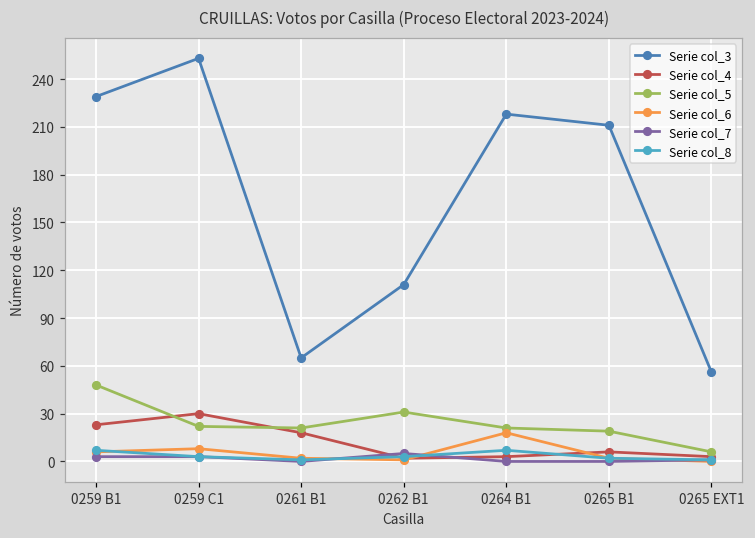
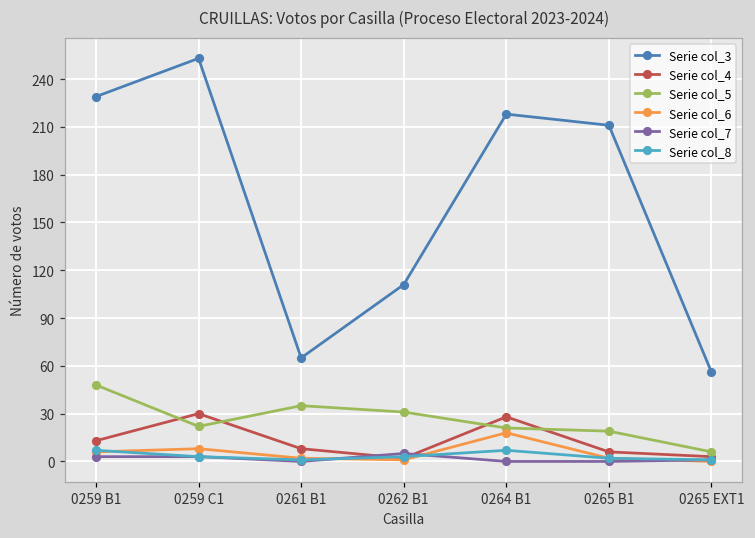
Serie col_4, 0259 B1: 23 -> 13
Serie col_4, 0261 B1: 18 -> 8
Serie col_5, 0261 B1: 21 -> 35
Serie col_4, 0264 B1: 3 -> 28
